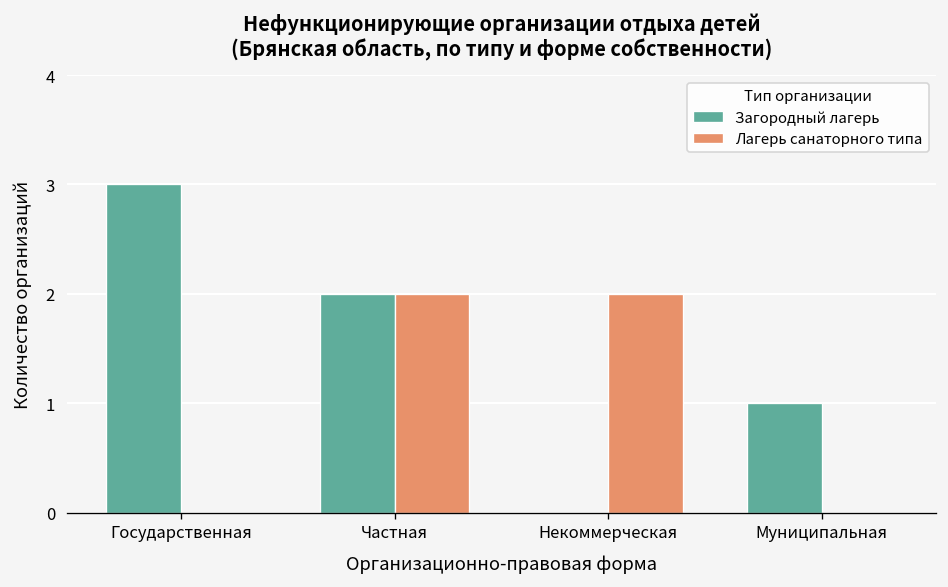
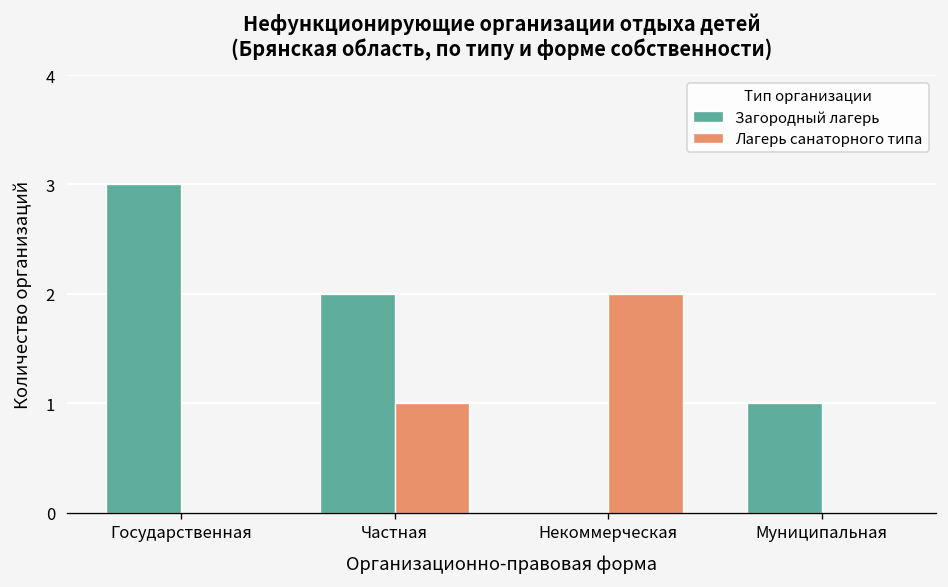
Лагерь санаторного типа, Частная: 2 -> 1
